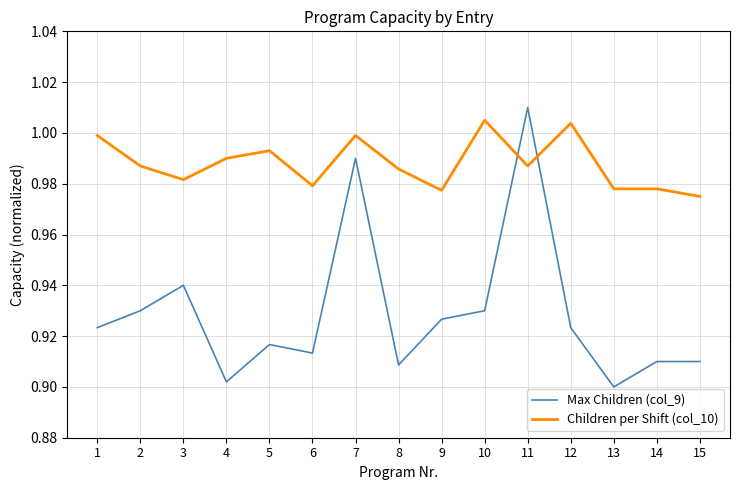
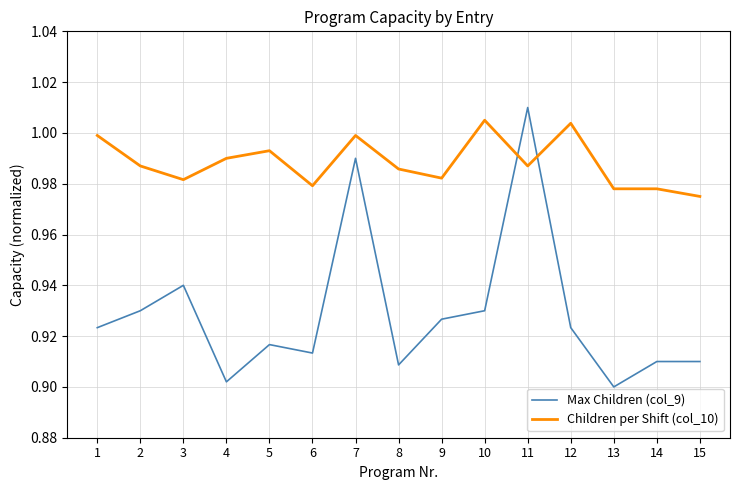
Children per Shift (col_10), 9: 0.977 -> 0.982
